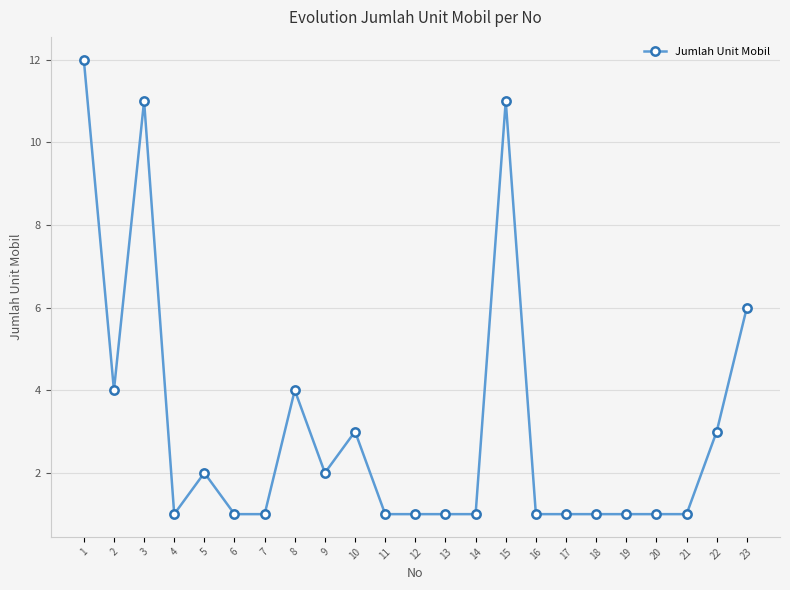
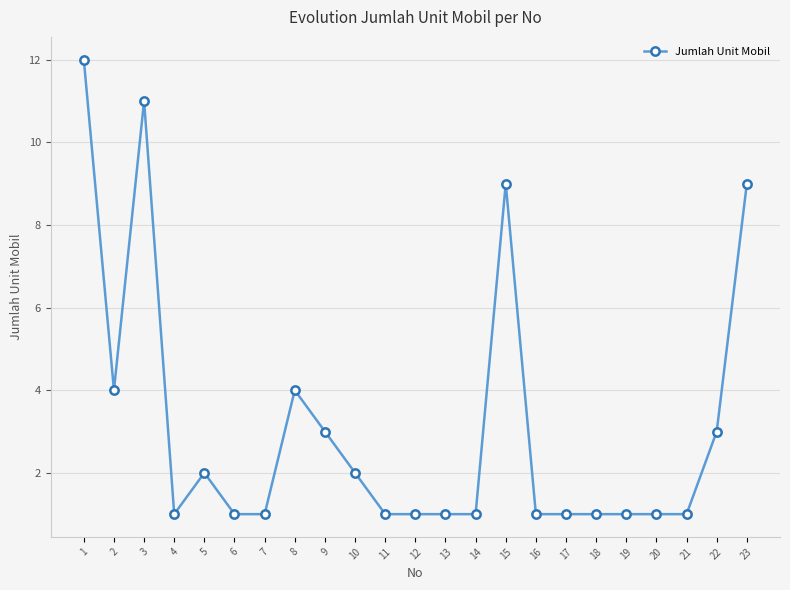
9: 2 -> 3
10: 3 -> 2
15: 11 -> 9
23: 6 -> 9
